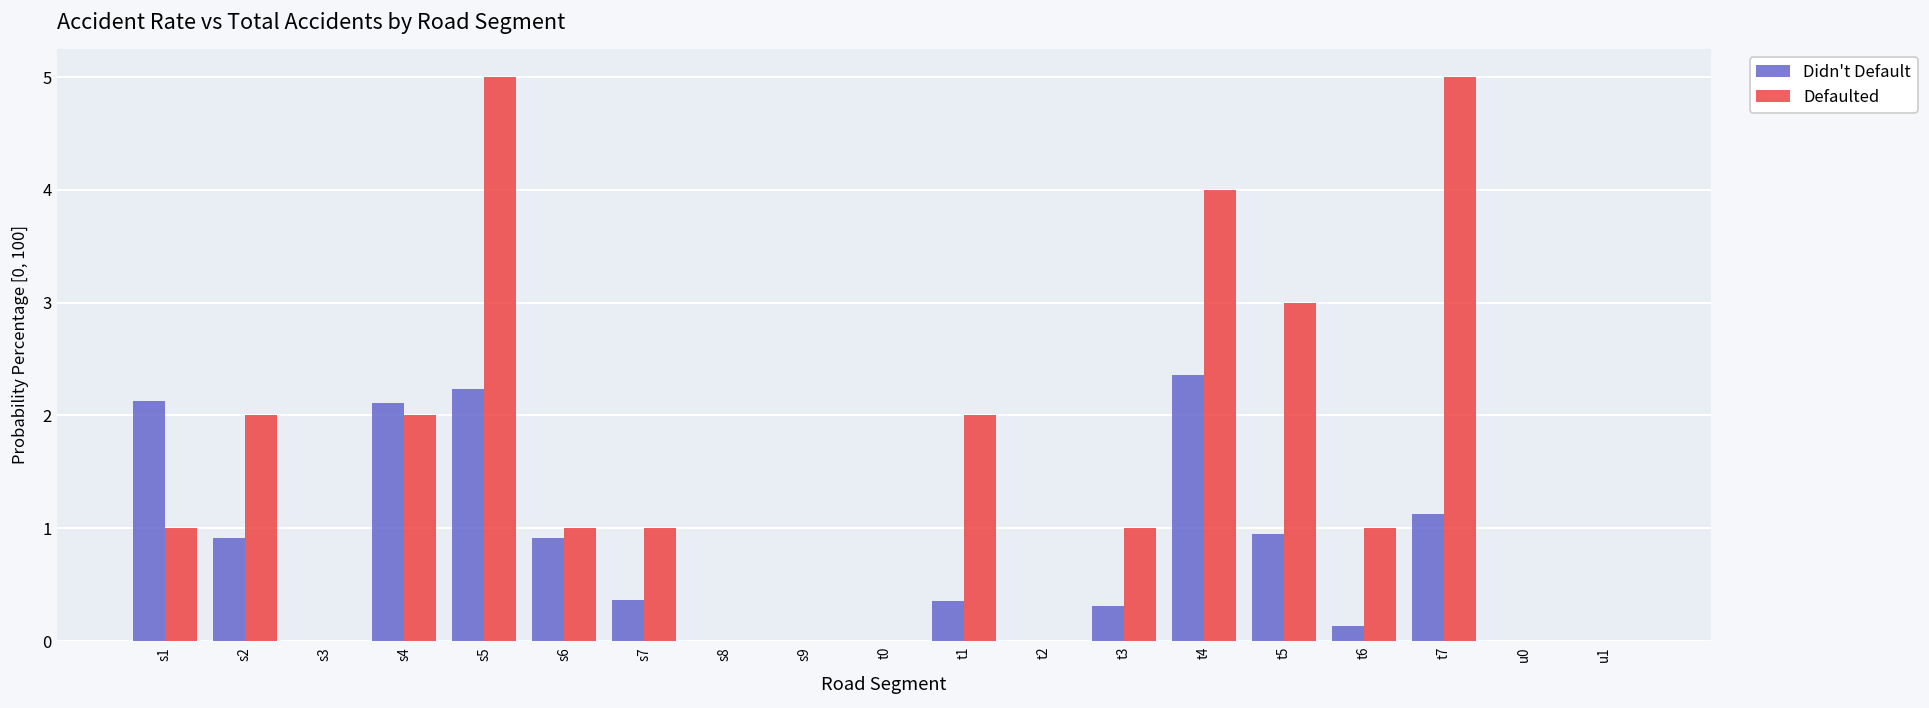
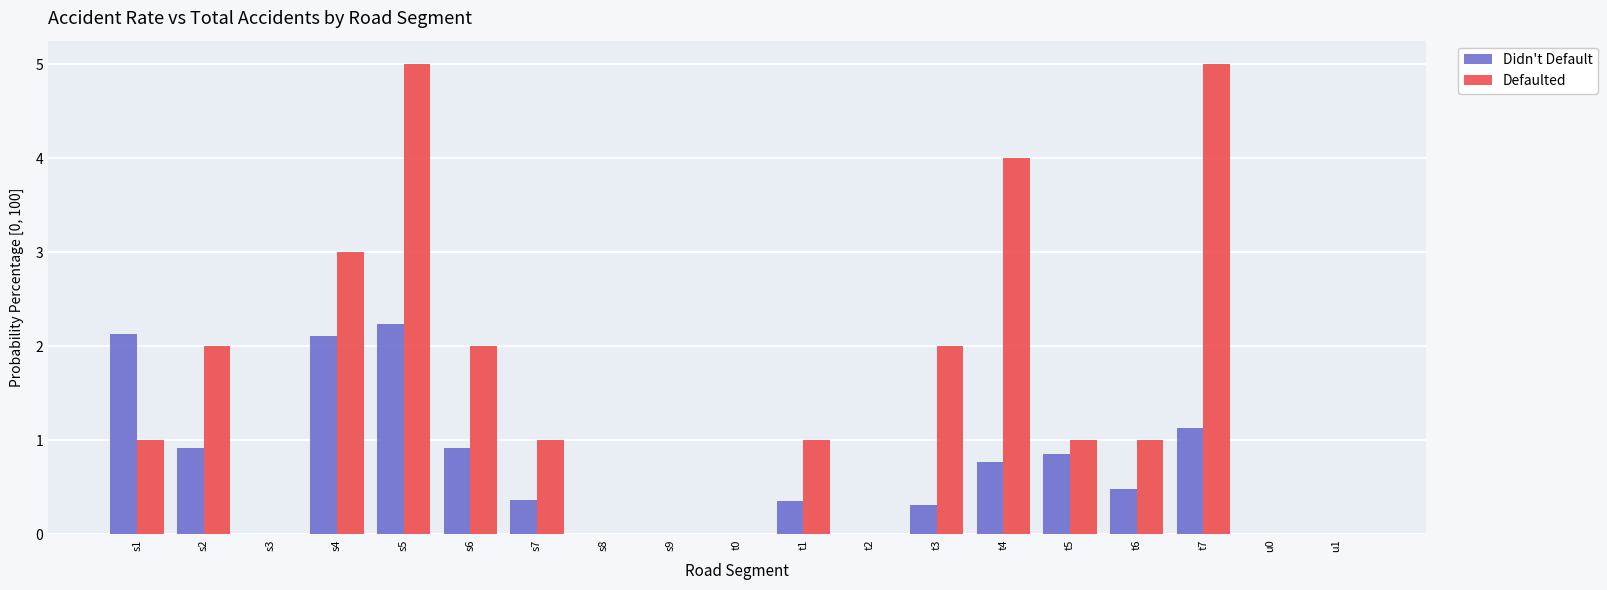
Defaulted, s4: 2 -> 3
Defaulted, s6: 1 -> 2
Defaulted, t1: 2 -> 1
Defaulted, t3: 1 -> 2
Didn't Default, t4: 2.4 -> 0.8
Didn't Default, t5: 0.95 -> 0.85
Defaulted, t5: 3 -> 1
Didn't Default, t6: 0.1 -> 0.5
